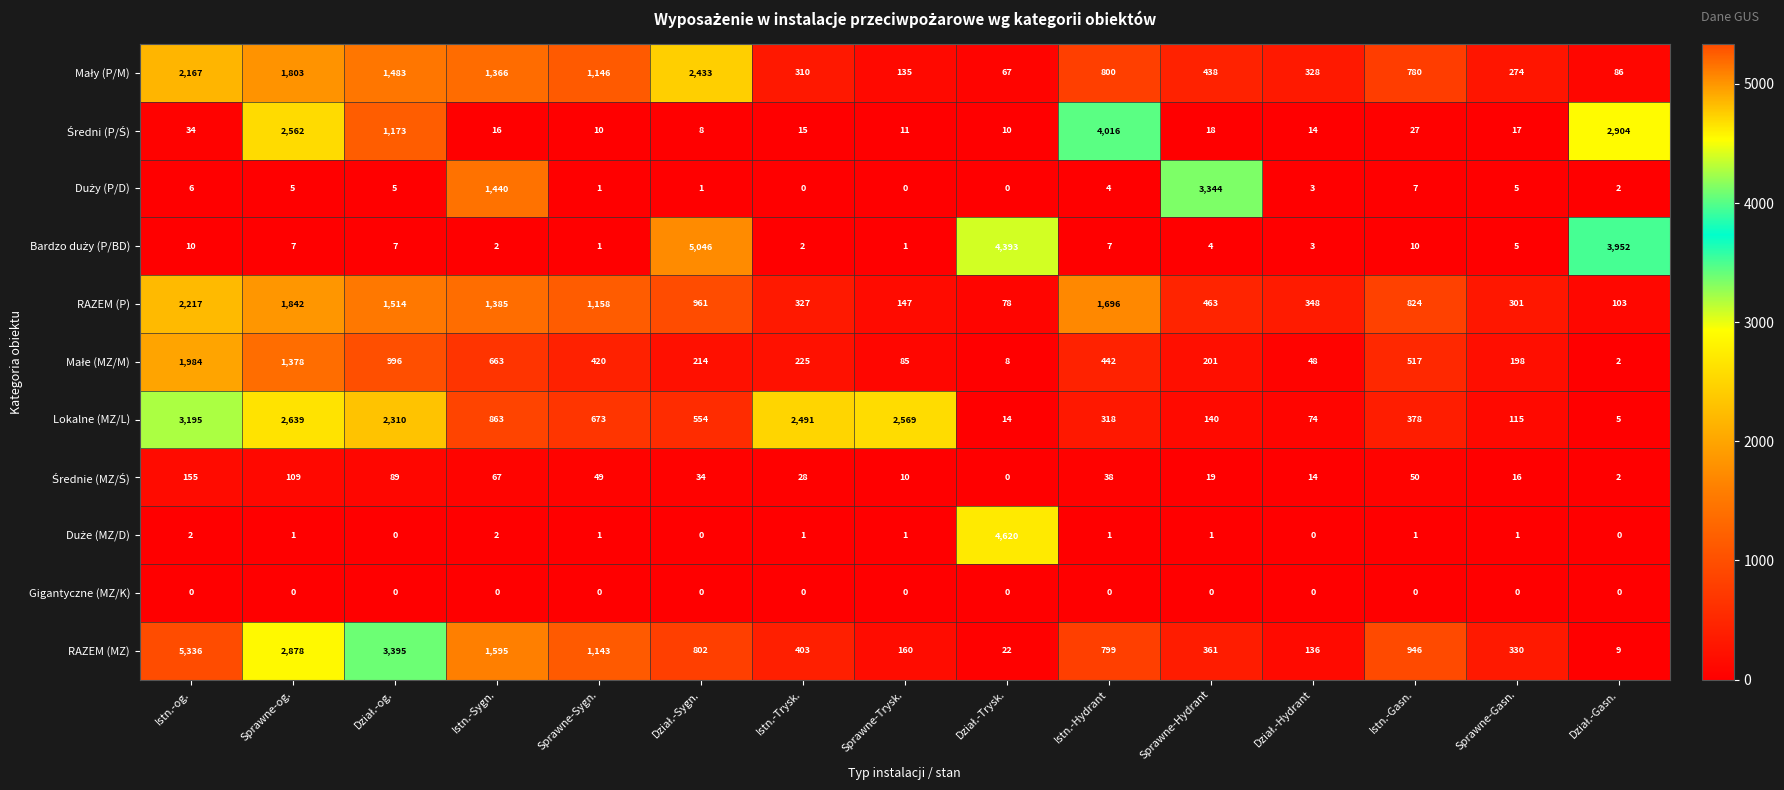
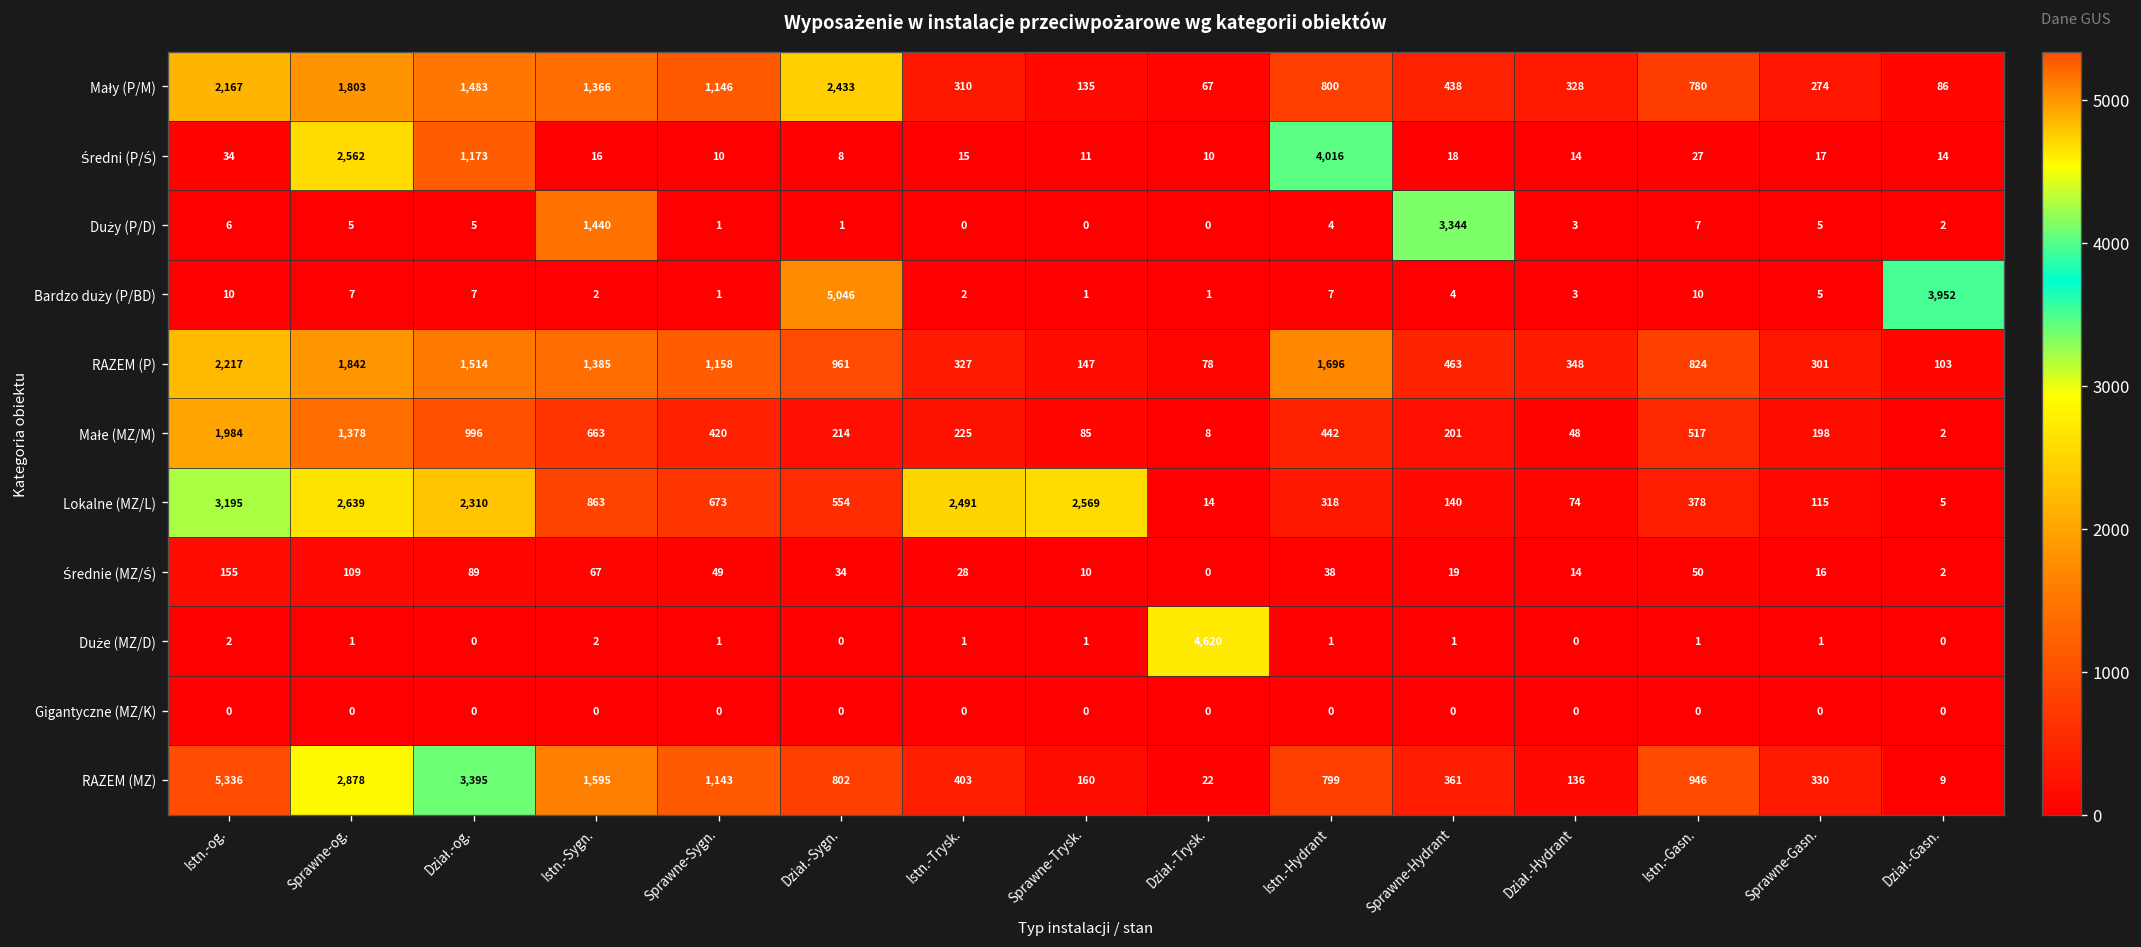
Średni (P/Ś), Dział.-Gasn.: 2,904 -> 14
Bardzo duży (P/BD), Dział.-Trysk.: 4,393 -> 1
